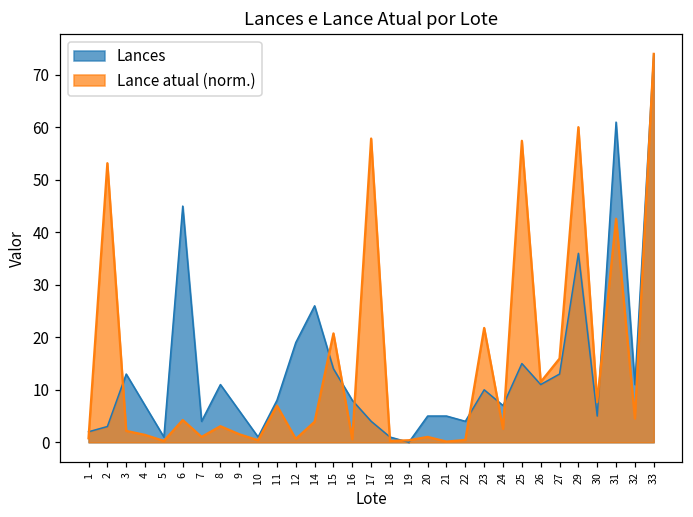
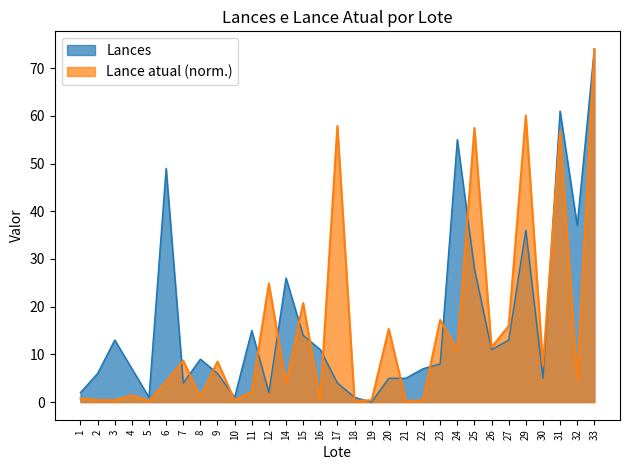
Lances, 2: 3 -> 6
Lance atual (norm.), 2: 53 -> 0
Lance atual (norm.), 3: 2 -> 0
Lances, 6: 45 -> 49
Lance atual (norm.), 7: 1 -> 9
Lances, 8: 11 -> 9
Lance atual (norm.), 8: 3 -> 1
Lance atual (norm.), 9: 2 -> 8
Lances, 11: 8 -> 15
Lance atual (norm.), 11: 7 -> 2
Lances, 12: 19 -> 2
Lance atual (norm.), 12: 1 -> 25
Lances, 16: 8 -> 11
Lance atual (norm.), 20: 1 -> 15
Lances, 22: 4 -> 7
Lances, 23: 10 -> 8
Lance atual (norm.), 23: 22 -> 17
Lances, 24: 7 -> 55
Lance atual (norm.), 24: 3 -> 11
Lances, 25: 15 -> 28
Lance atual (norm.), 31: 43 -> 57
Lances, 32: 11 -> 37
